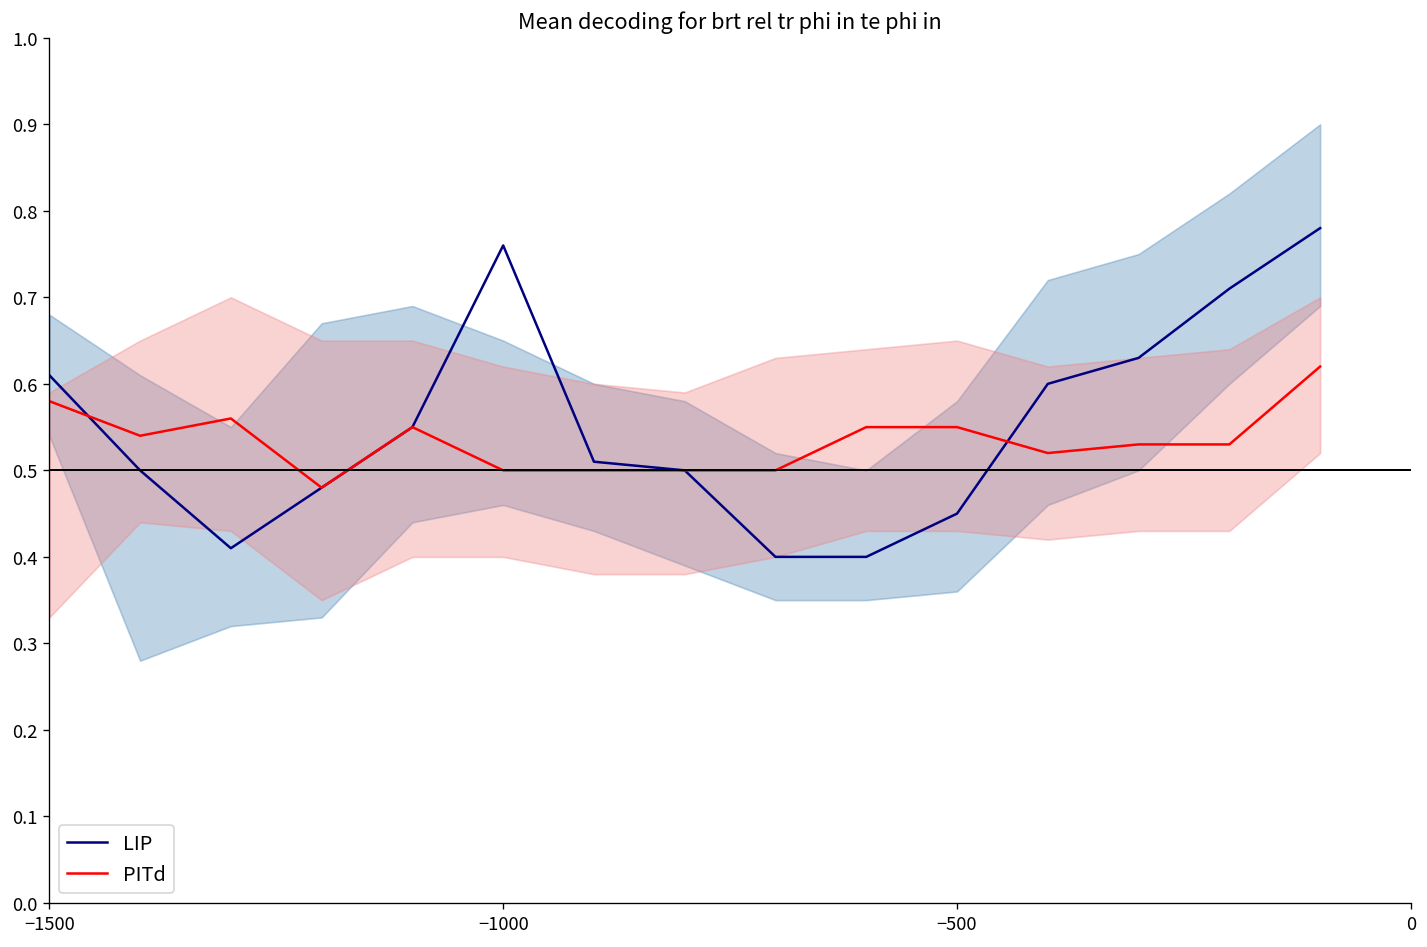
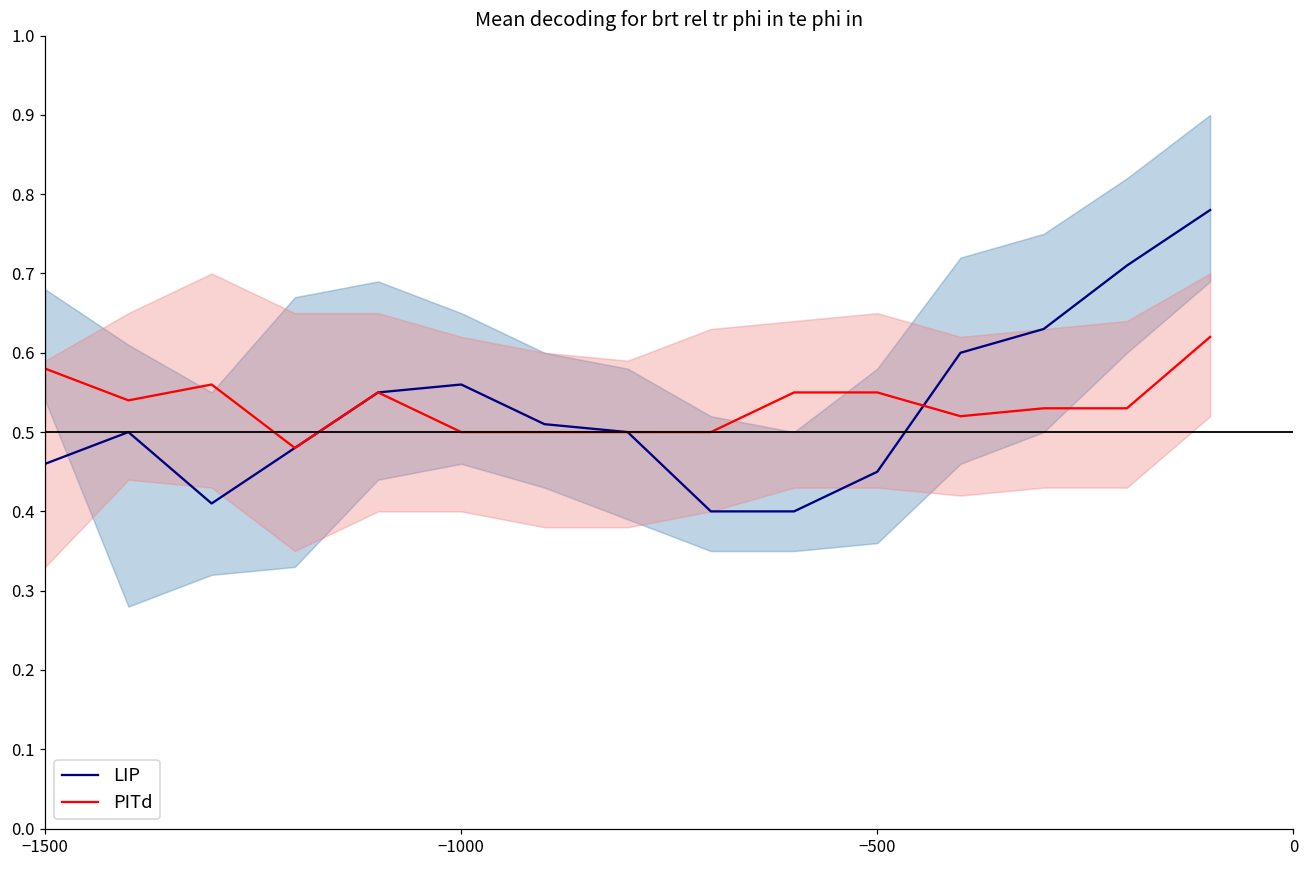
LIP, −1500: 0.61 -> 0.46
LIP, −1000: 0.76 -> 0.56
